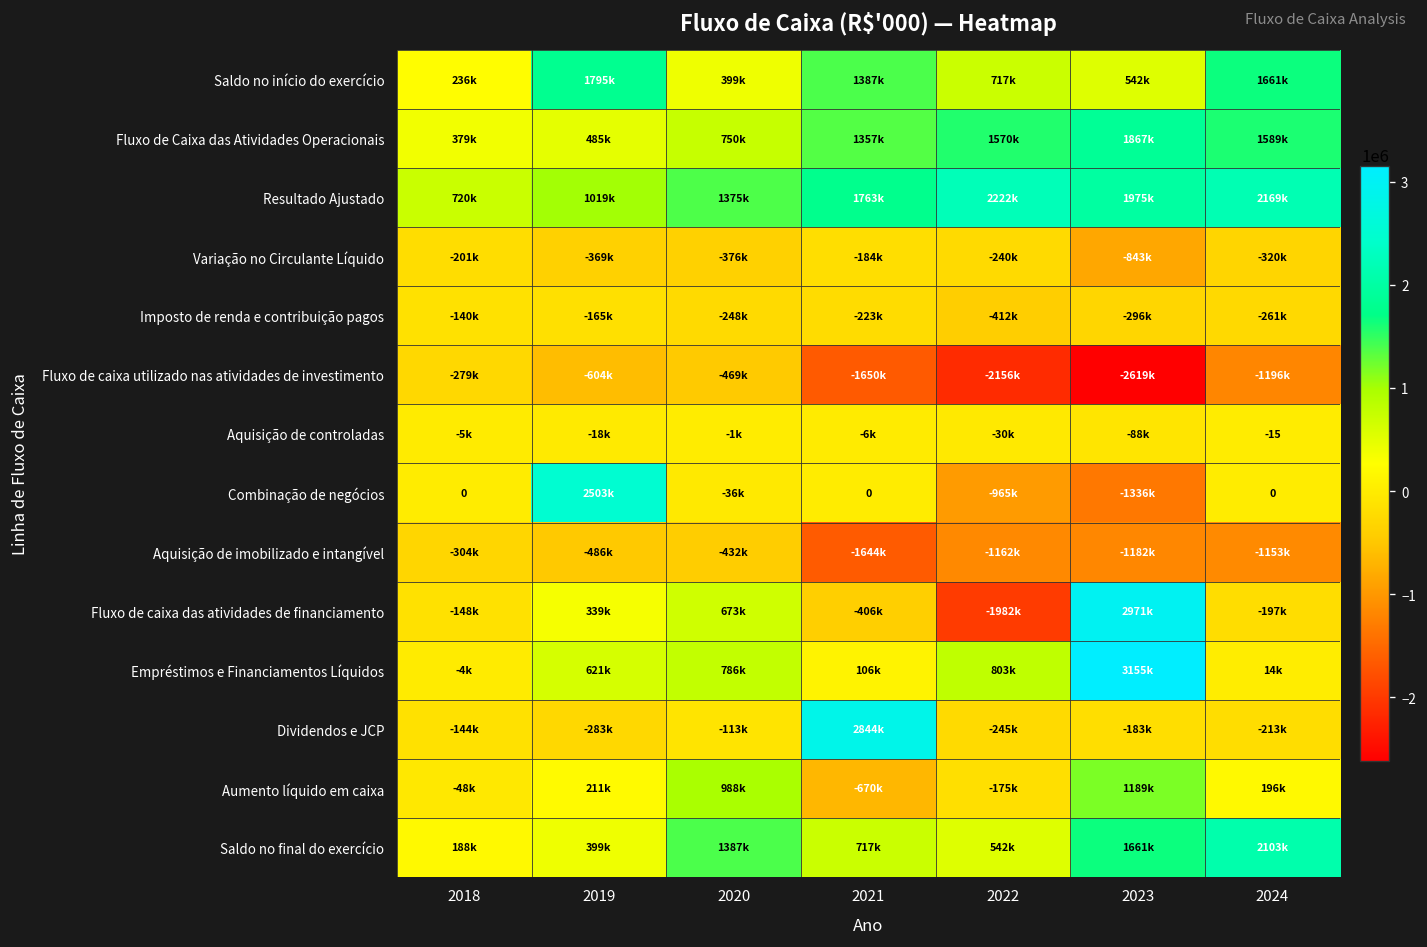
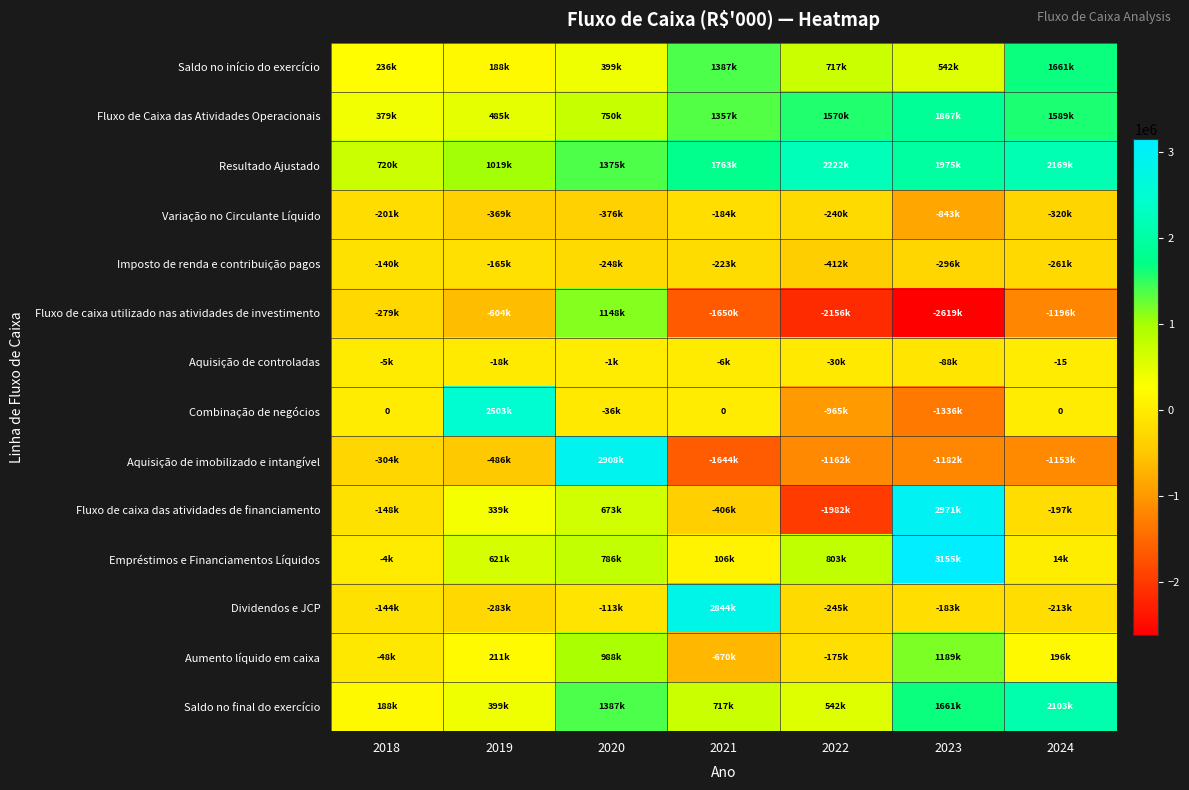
Saldo no início do exercício, 2019: 1795k -> 188k
Fluxo de caixa utilizado nas atividades de investimento, 2020: -469k -> 1148k
Aquisição de imobilizado e intangível, 2020: -432k -> 2908k
